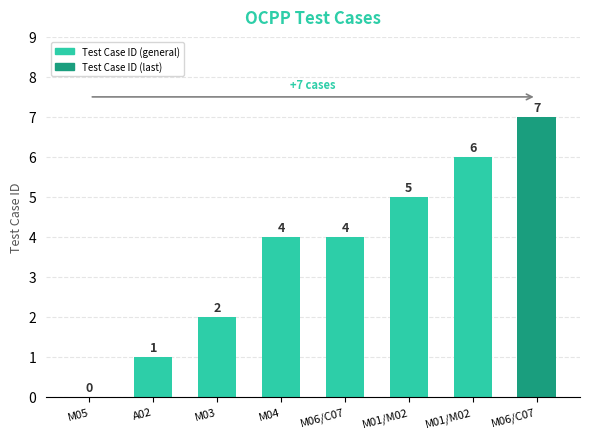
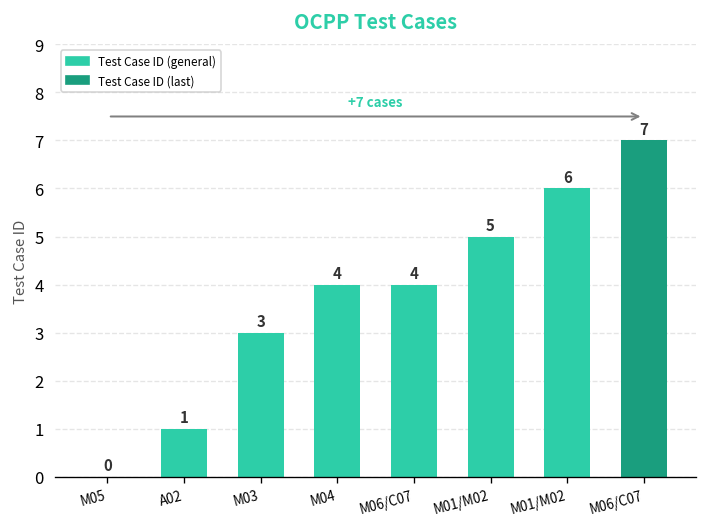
M03: 2 -> 3
